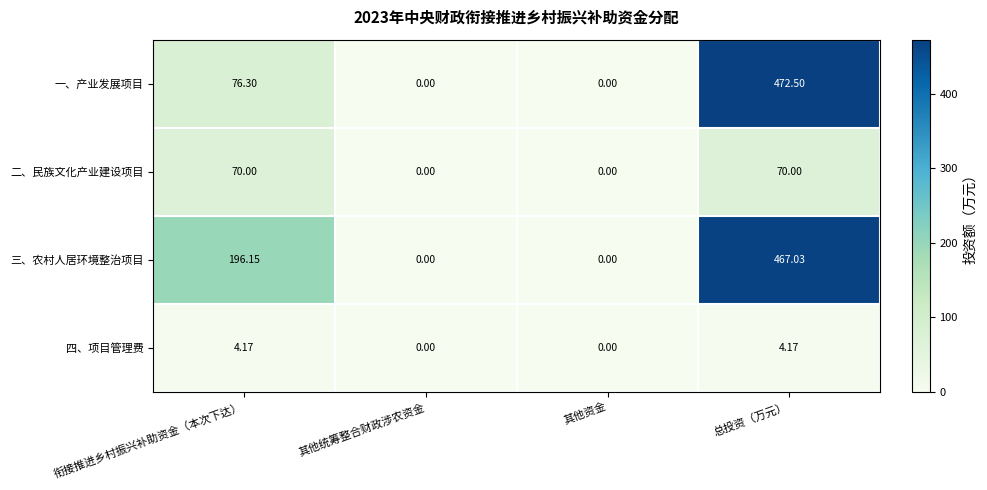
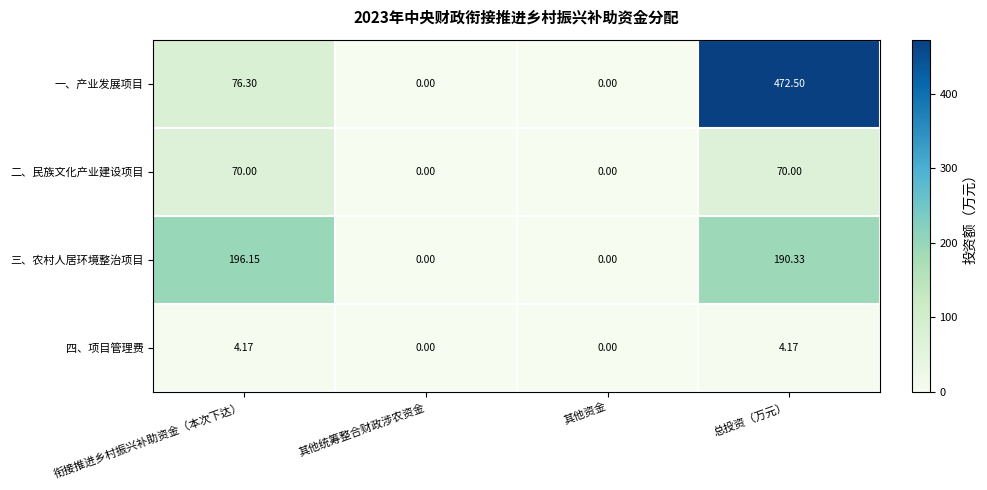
三、农村人居环境整治项目, 总投资（万元）: 467.03 -> 190.33
